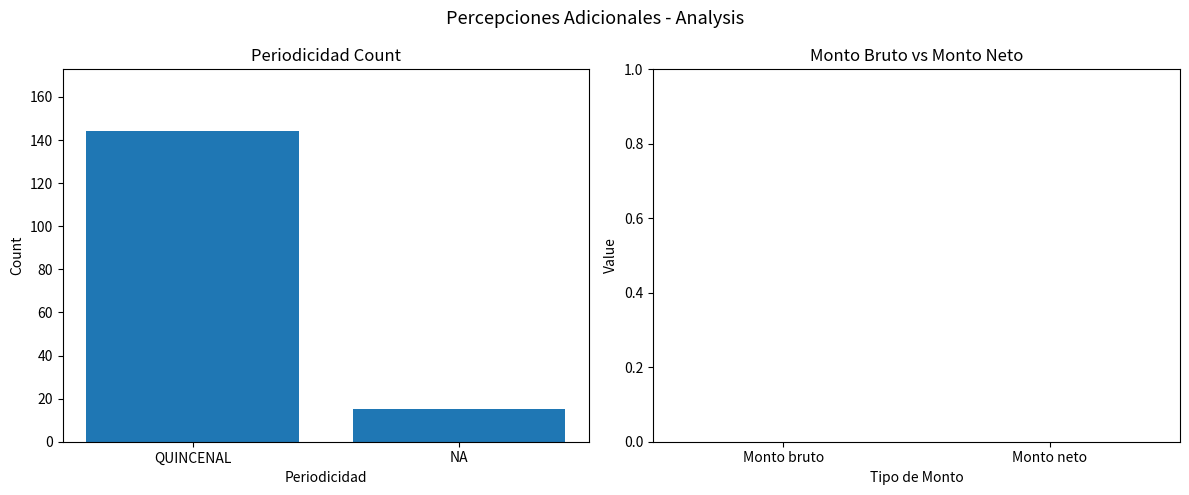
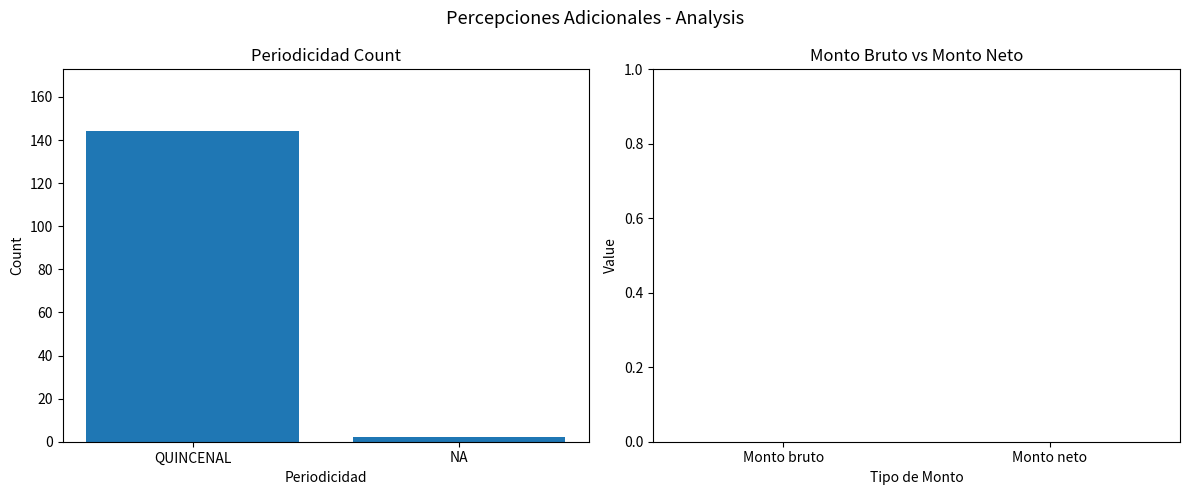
Periodicidad Count, NA: 15 -> 2
